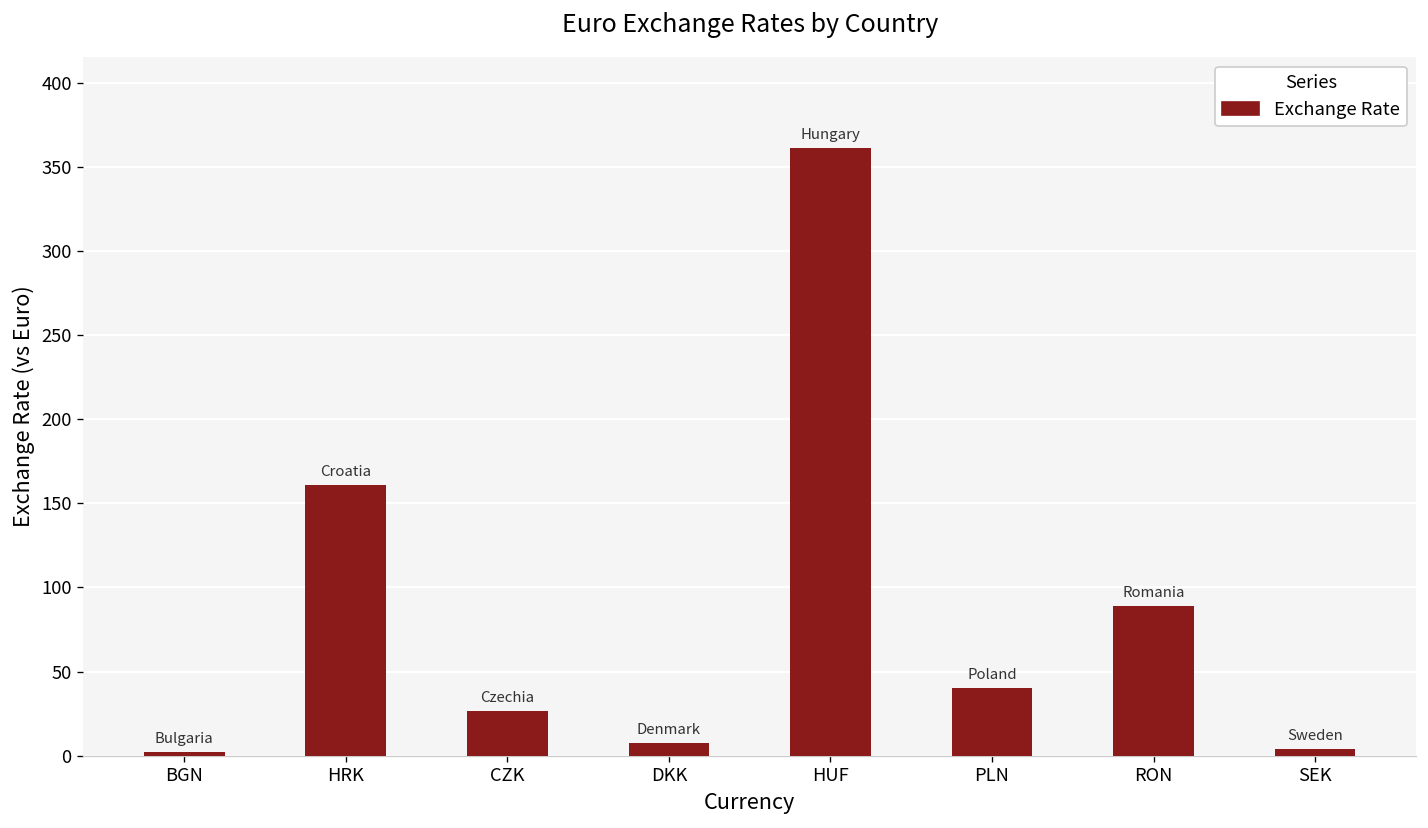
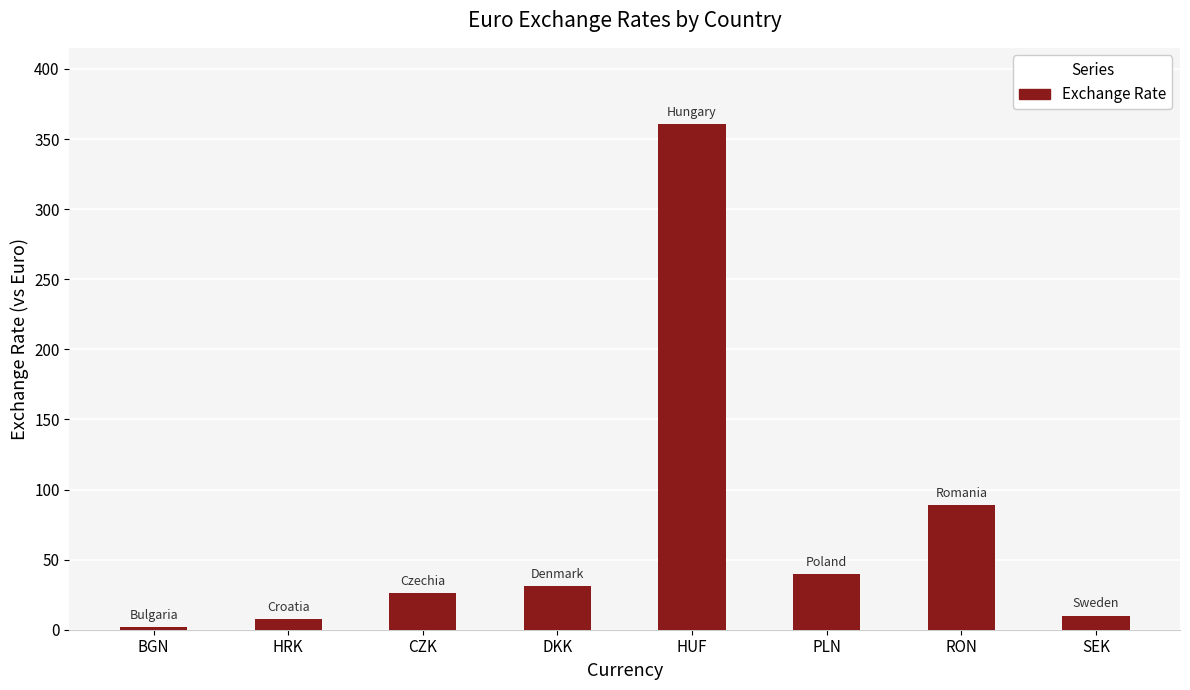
HRK: 161 -> 8
DKK: 7 -> 31
SEK: 4 -> 10
